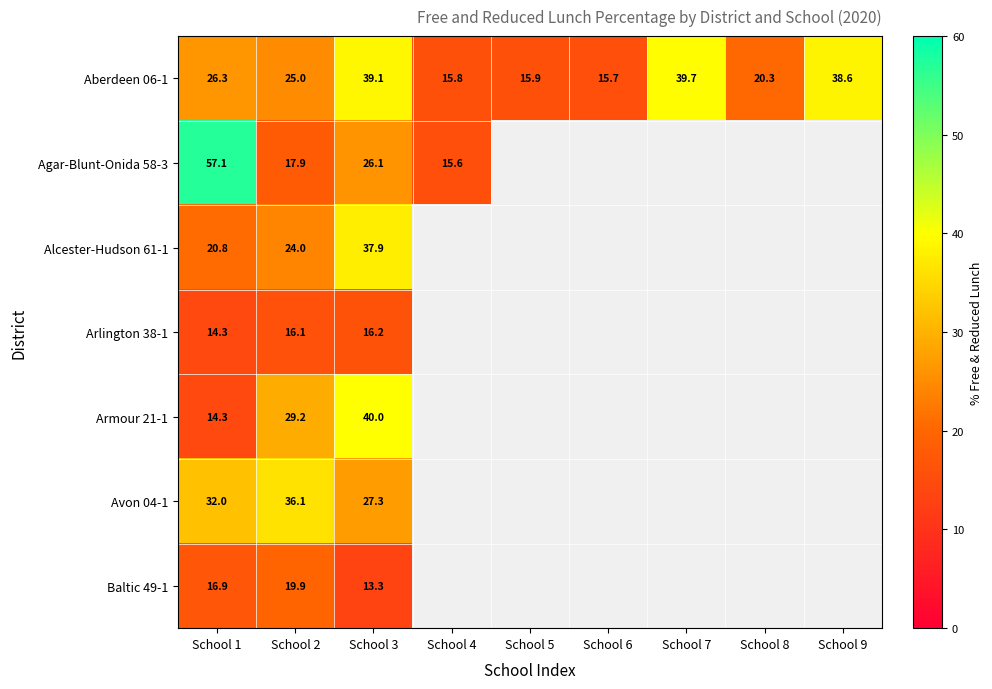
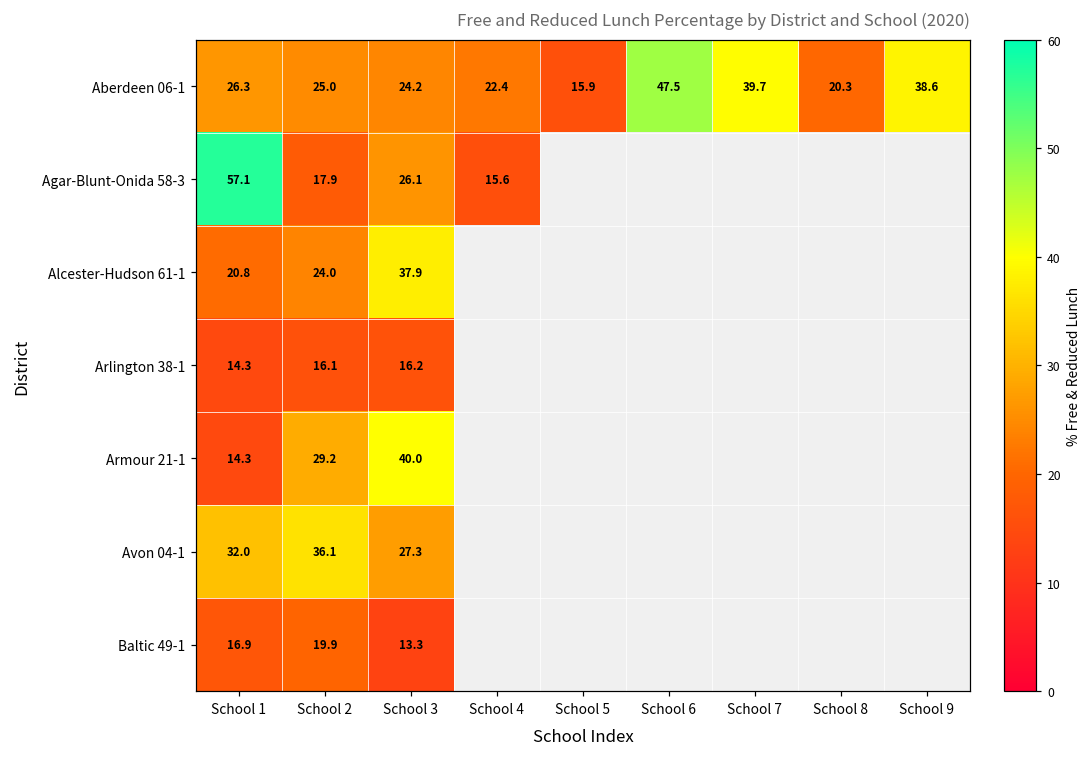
Aberdeen 06-1, School 3: 39.1 -> 24.2
Aberdeen 06-1, School 4: 15.8 -> 22.4
Aberdeen 06-1, School 6: 15.7 -> 47.5
